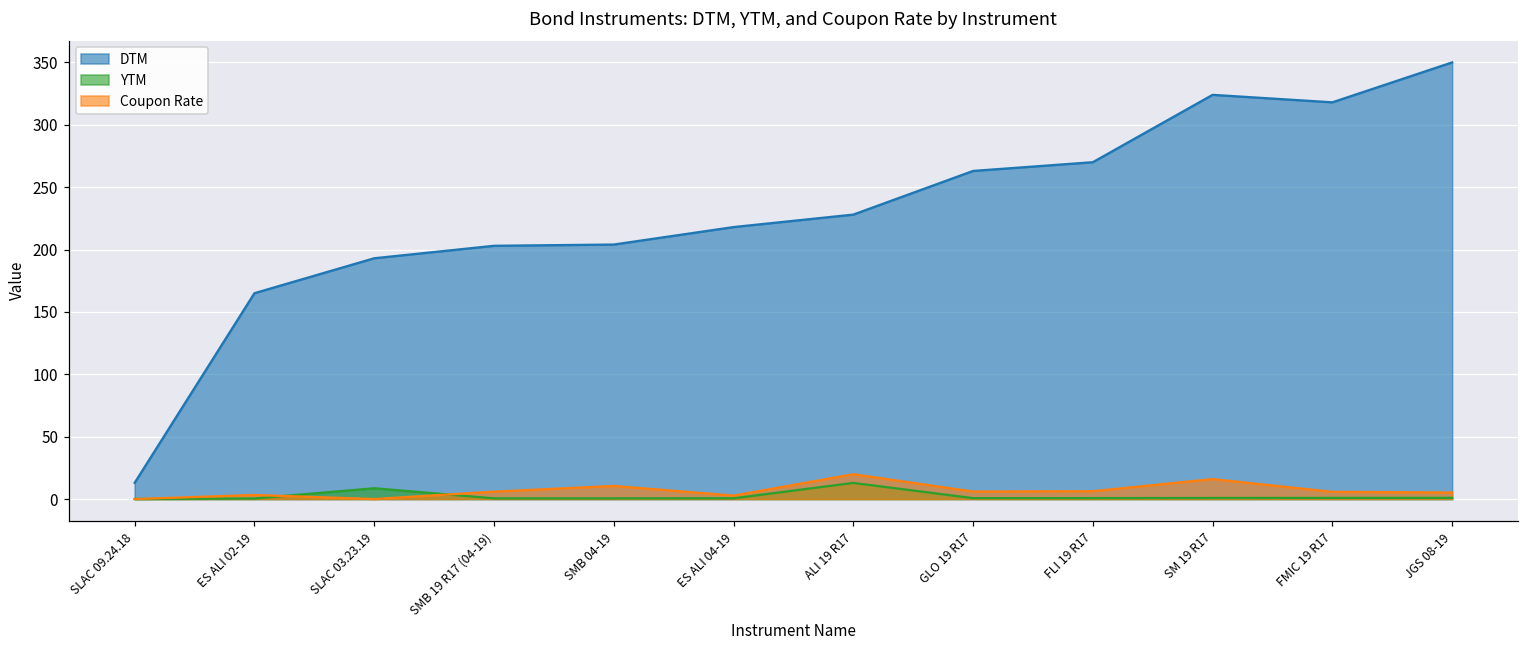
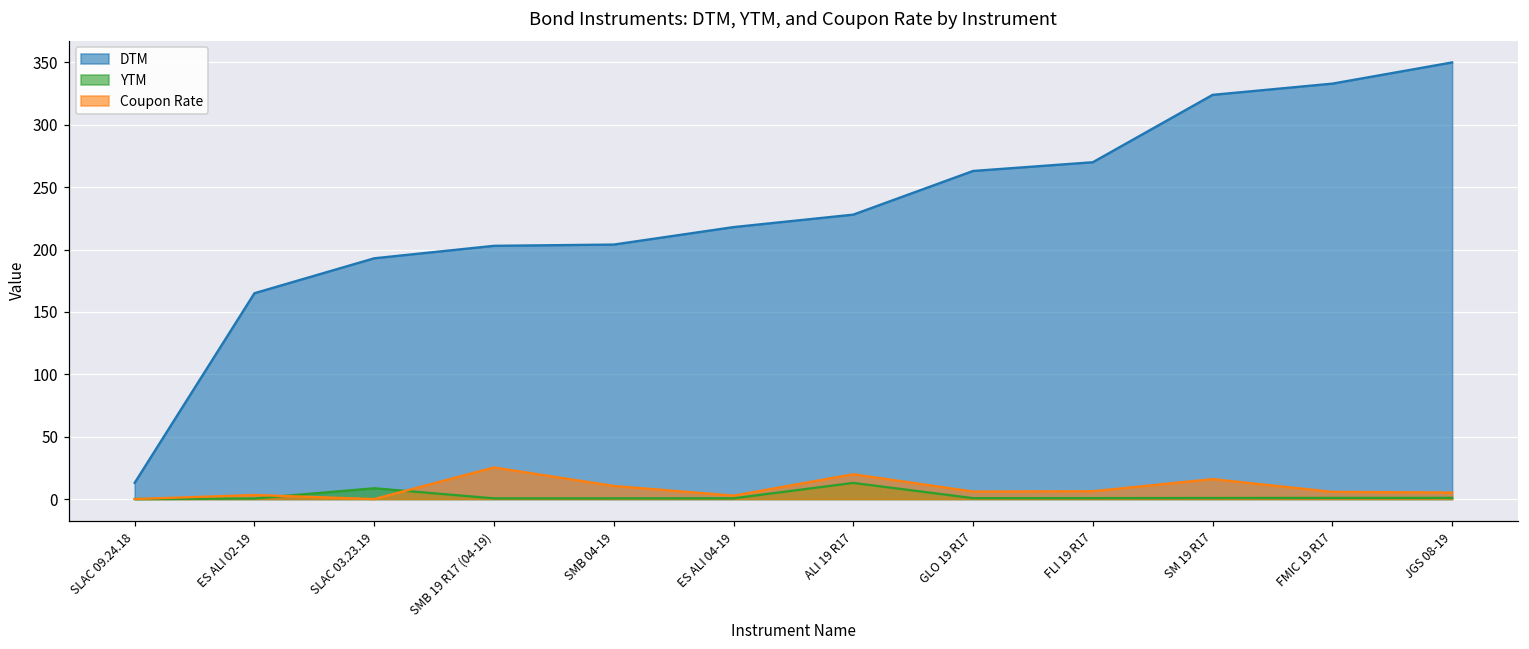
Coupon Rate, SMB 19 R17 (04-19): 6 -> 25
DTM, FMIC 19 R17: 318 -> 333
